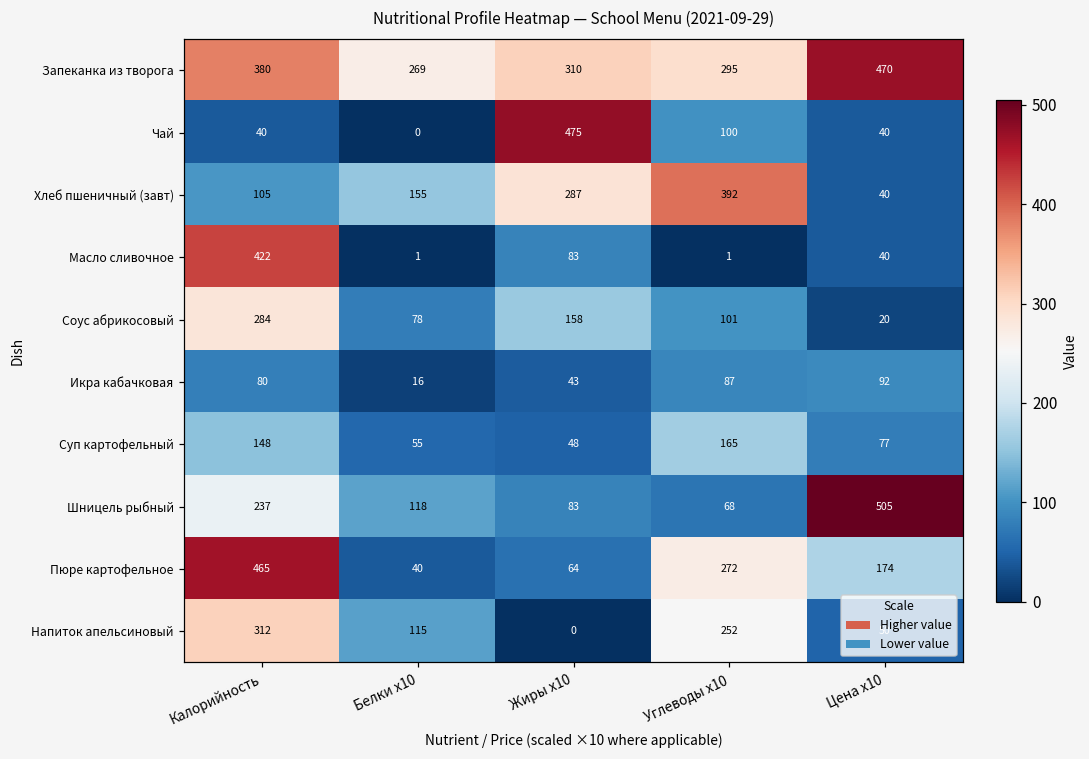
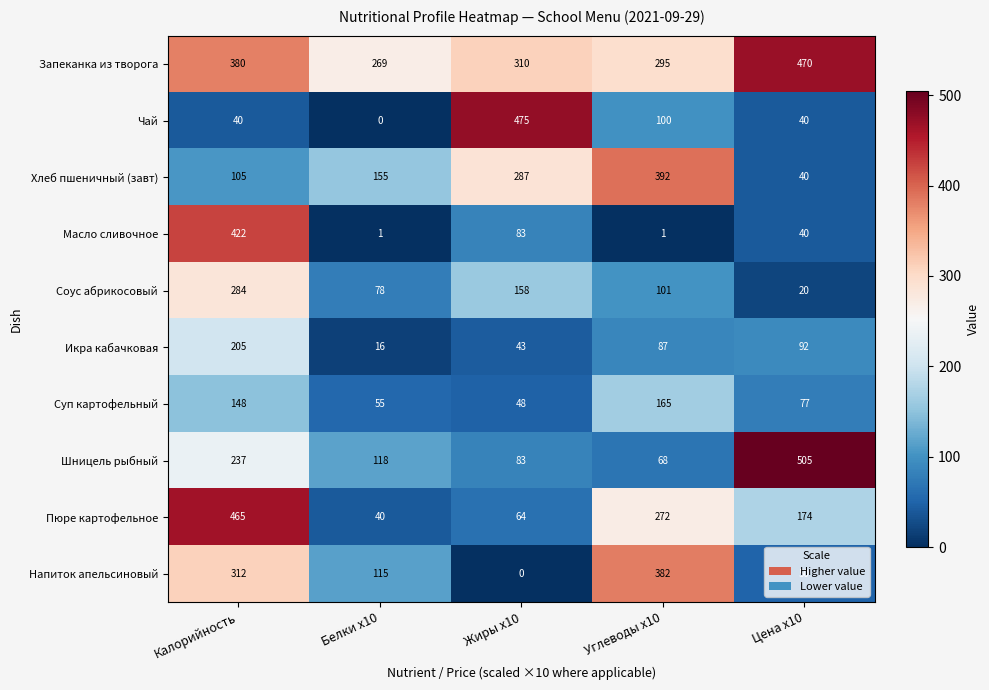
Икра кабачковая, Калорийность: 80 -> 205
Напиток апельсиновый, Углеводы x10: 252 -> 382
